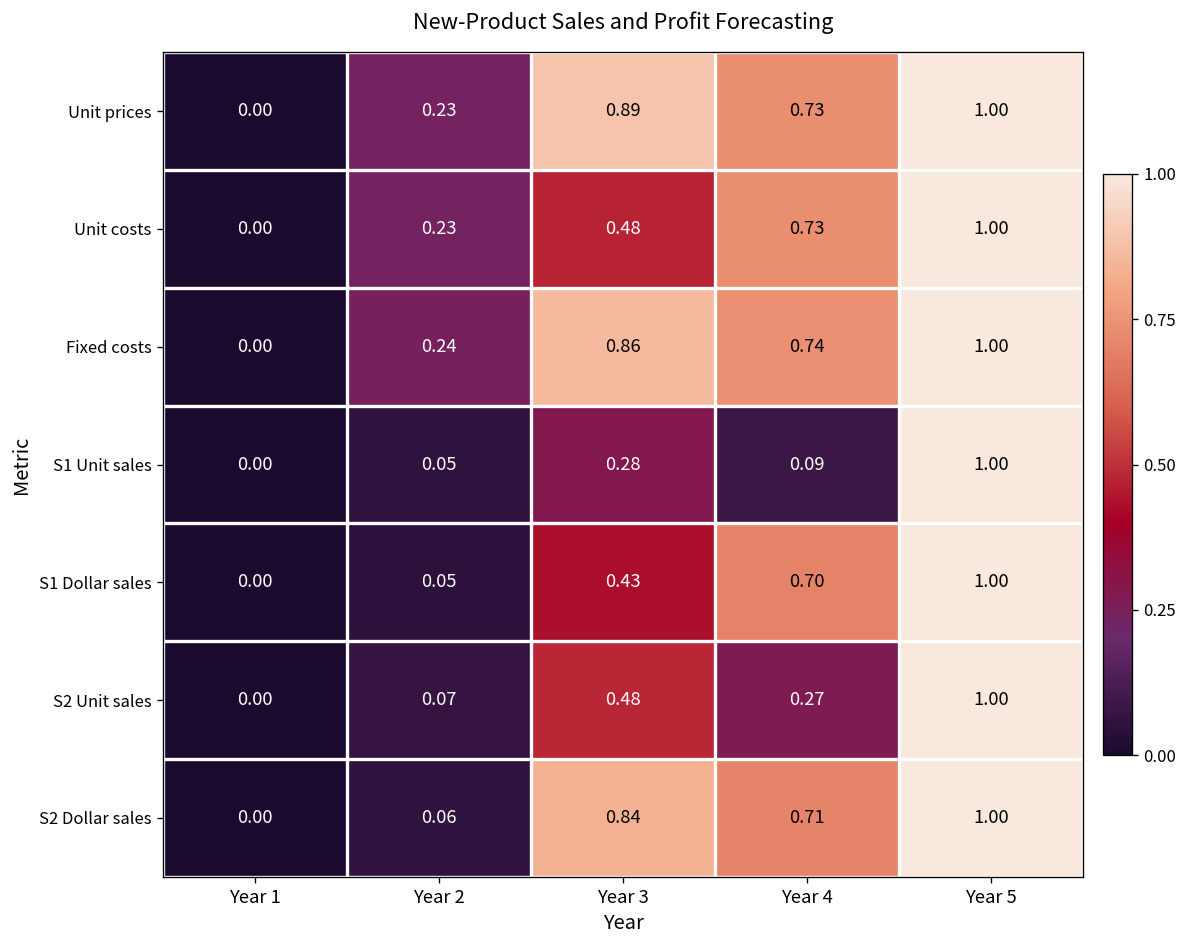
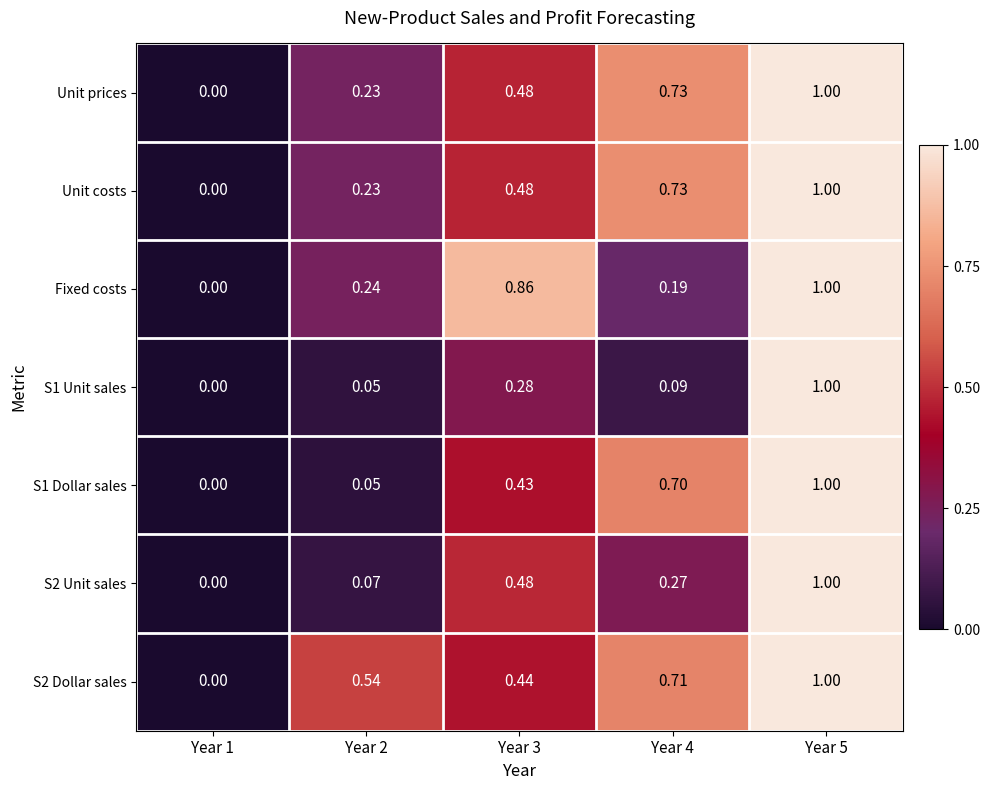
Unit prices, Year 3: 0.89 -> 0.48
Fixed costs, Year 4: 0.74 -> 0.19
S2 Dollar sales, Year 2: 0.06 -> 0.54
S2 Dollar sales, Year 3: 0.84 -> 0.44
